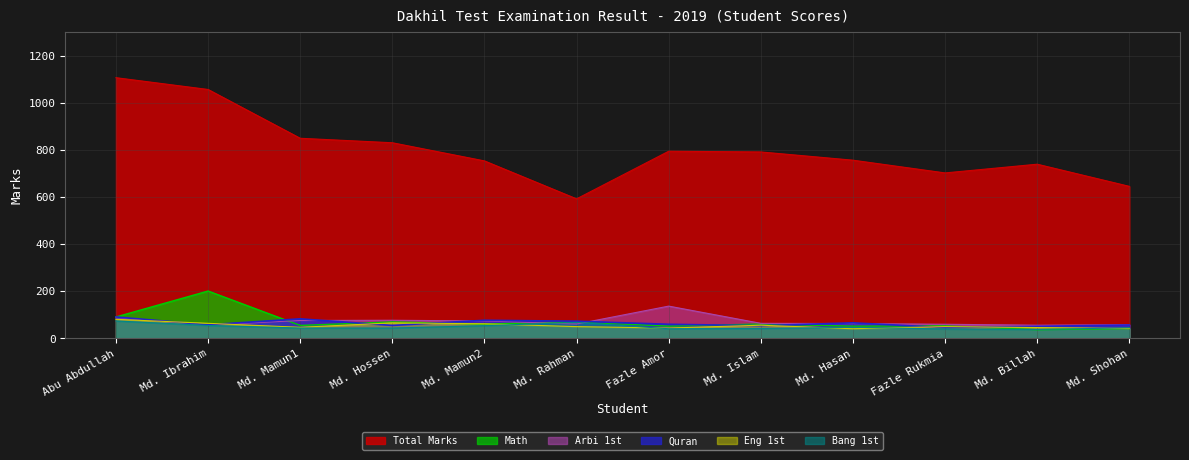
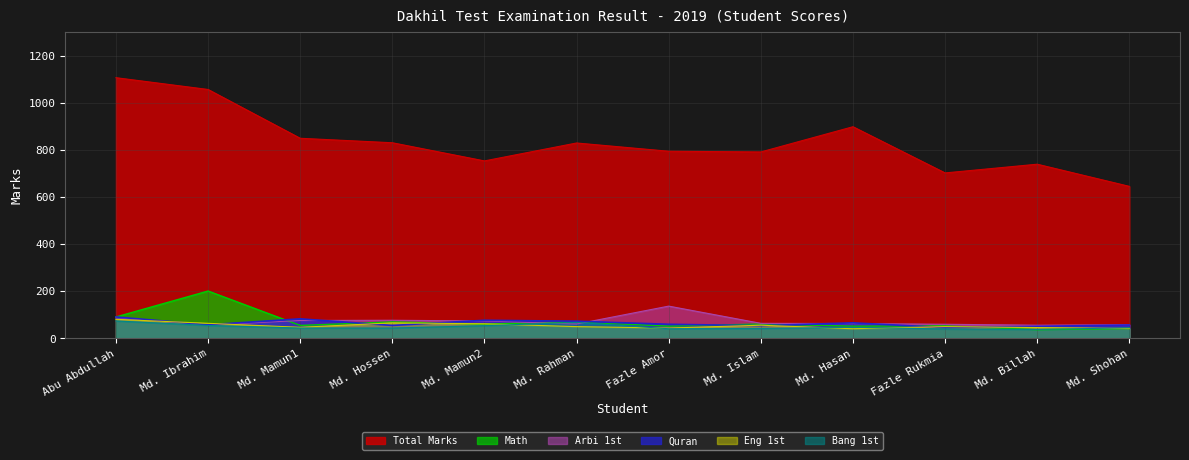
Total Marks, Md. Rahman: 590 -> 830
Total Marks, Md. Hasan: 760 -> 900
